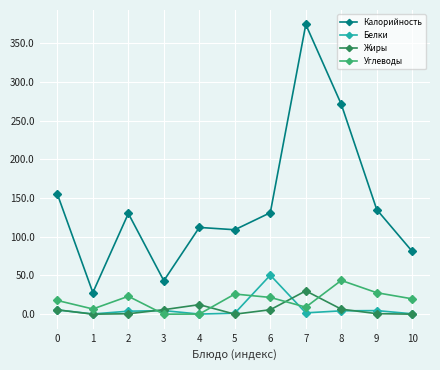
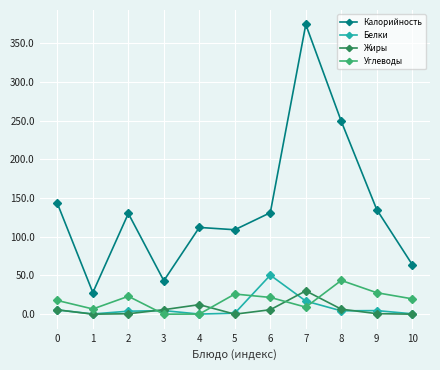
Калорийность, 0: 160 -> 140
Белки, 7: 0 -> 20
Калорийность, 8: 270 -> 250
Калорийность, 10: 80 -> 60
